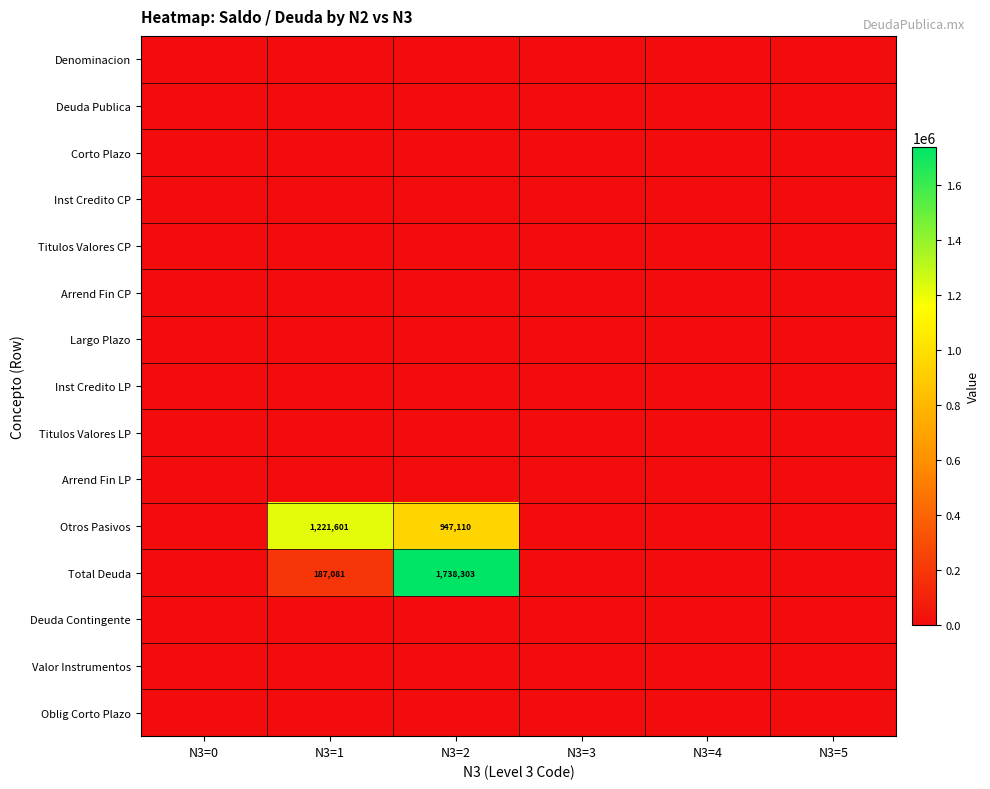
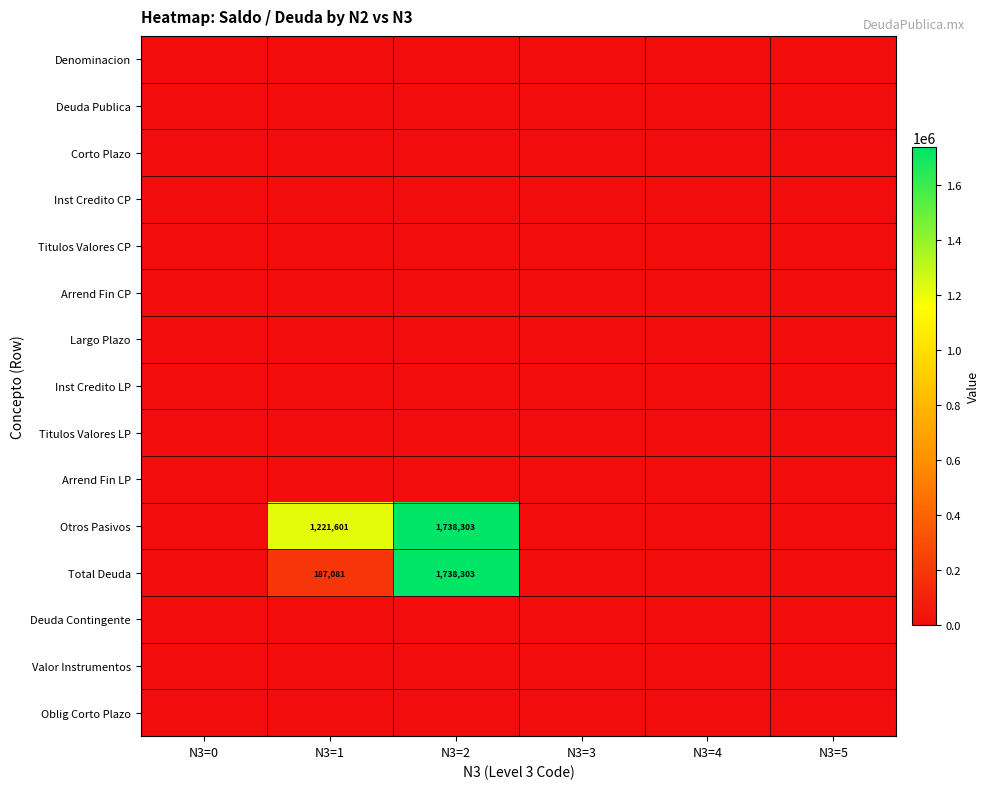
Otros Pasivos, N3=2: 947,110 -> 1,738,303
